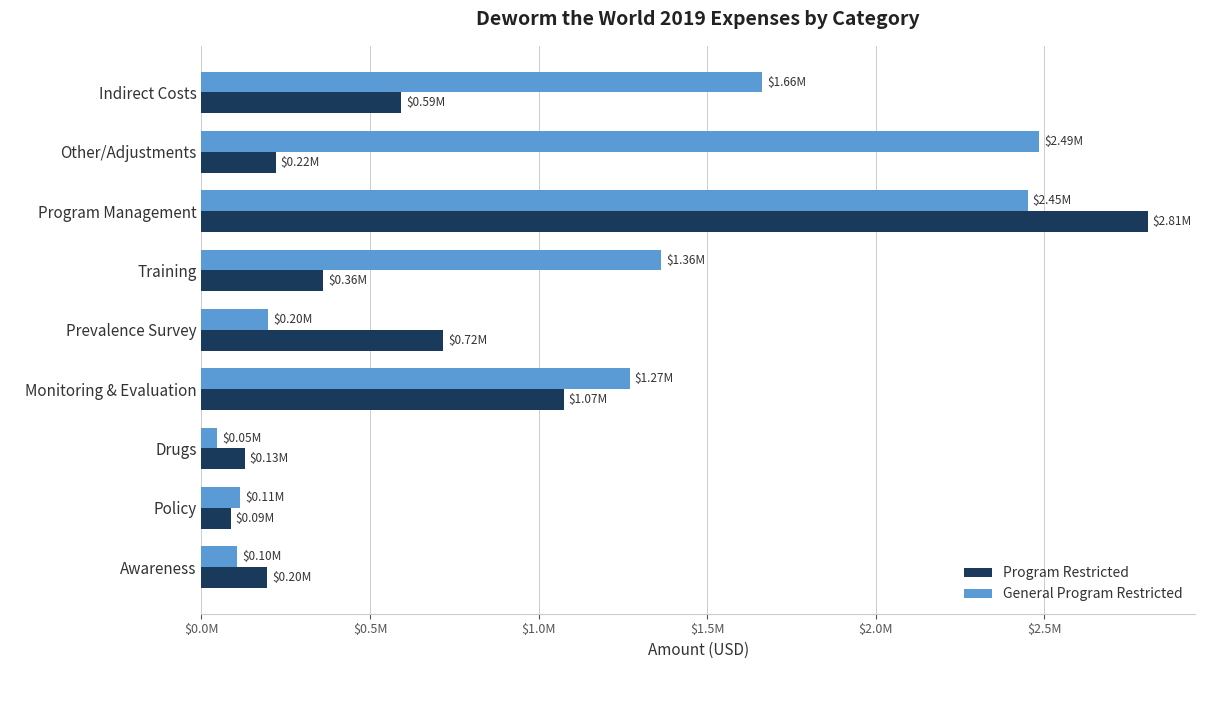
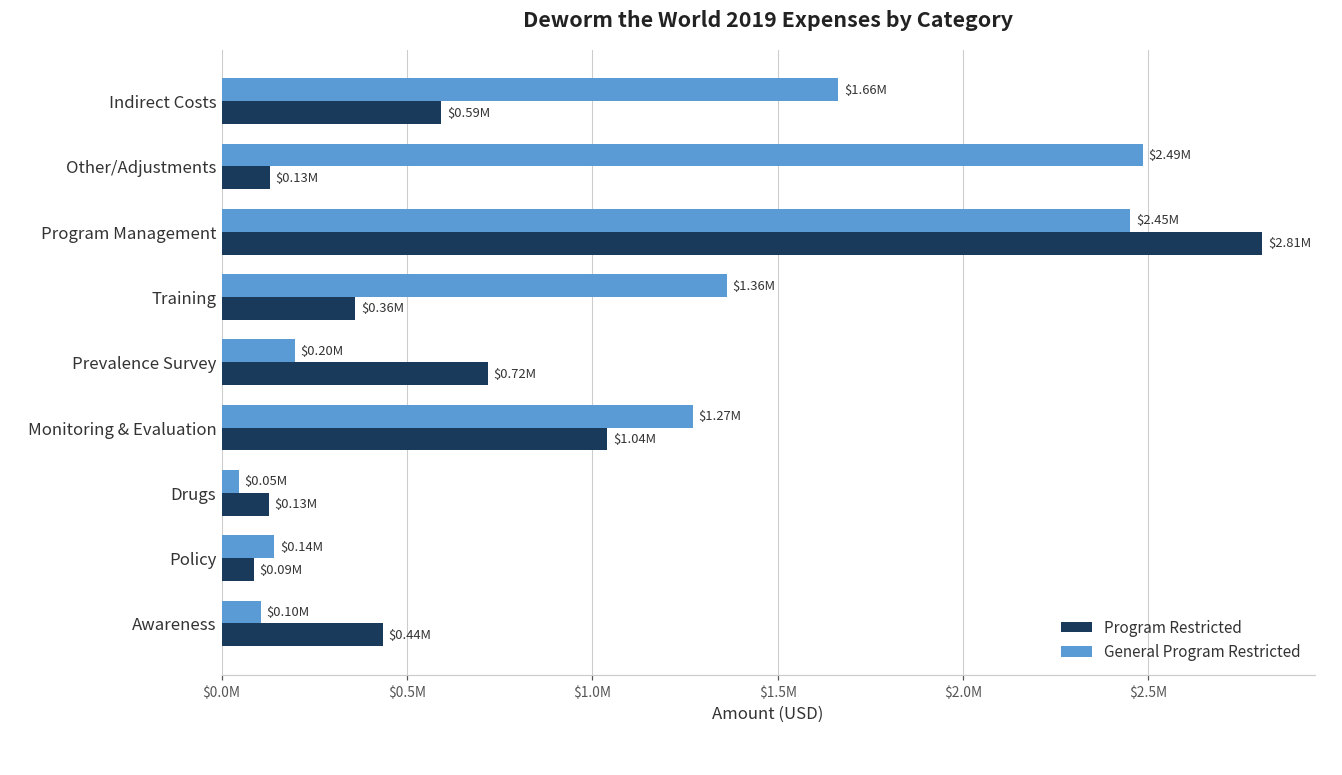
Program Restricted, Other/Adjustments: $0.22M -> $0.13M
Program Restricted, Monitoring & Evaluation: $1.07M -> $1.04M
General Program Restricted, Policy: $0.11M -> $0.14M
Program Restricted, Awareness: $0.20M -> $0.44M
